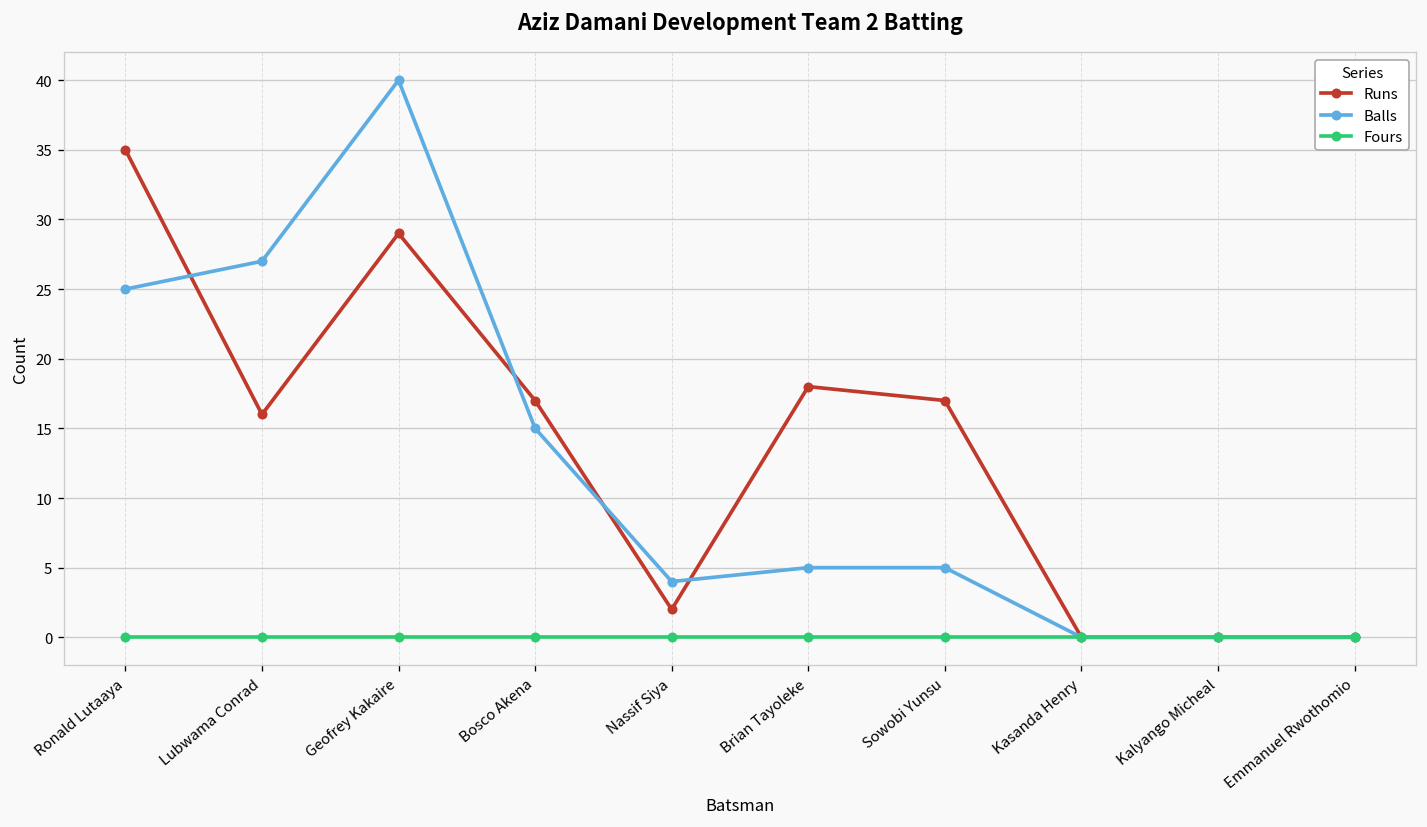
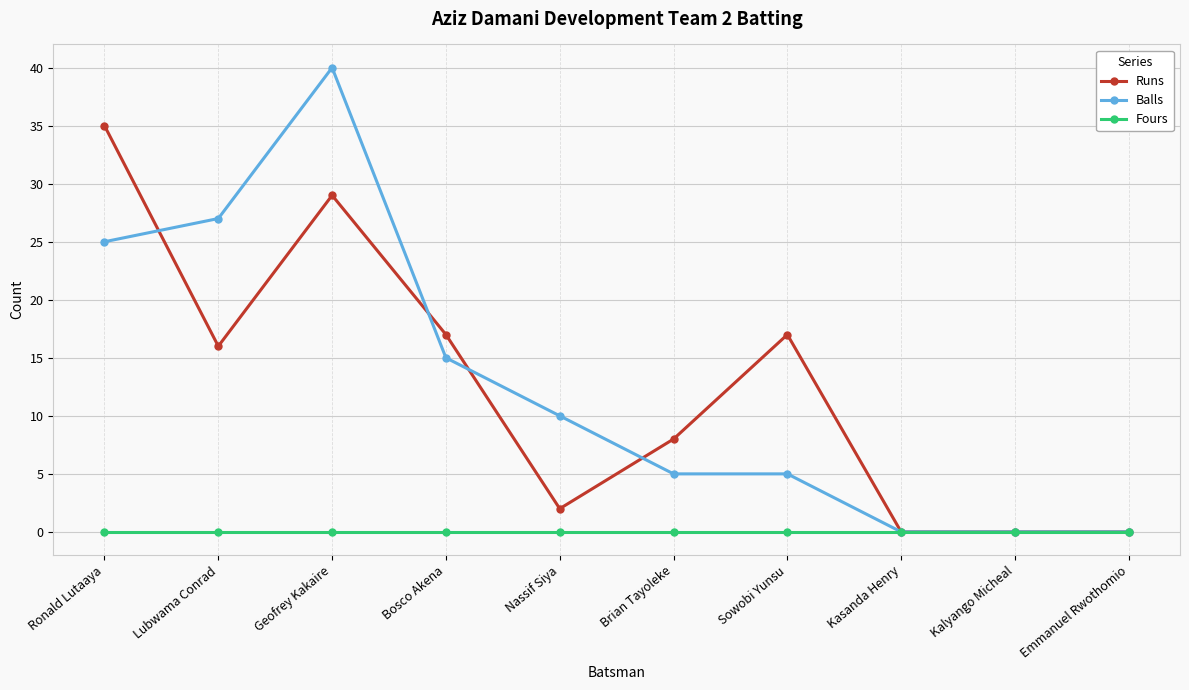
Balls, Nassif Siya: 4 -> 10
Runs, Brian Tayoleke: 18 -> 8
